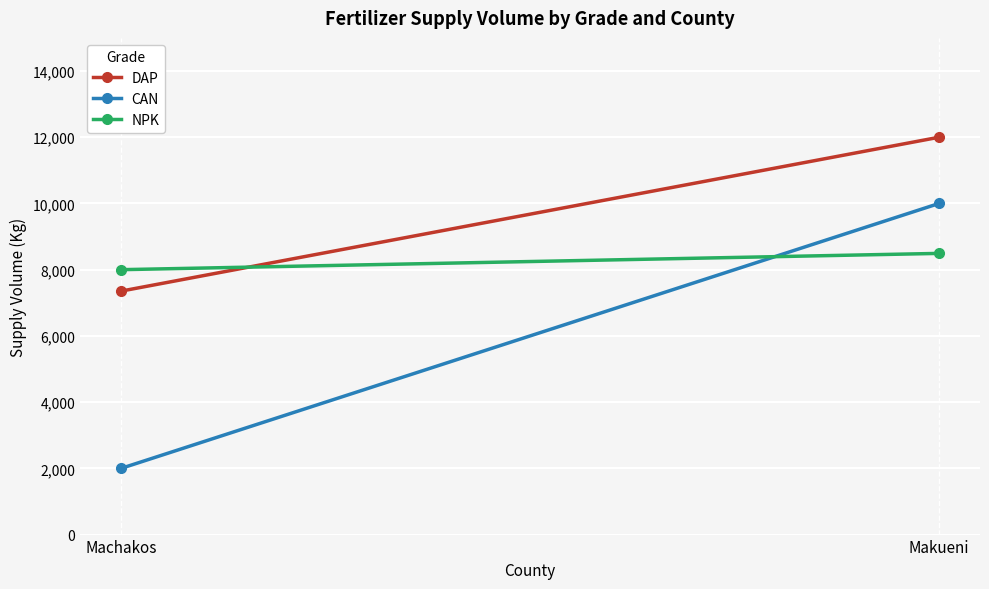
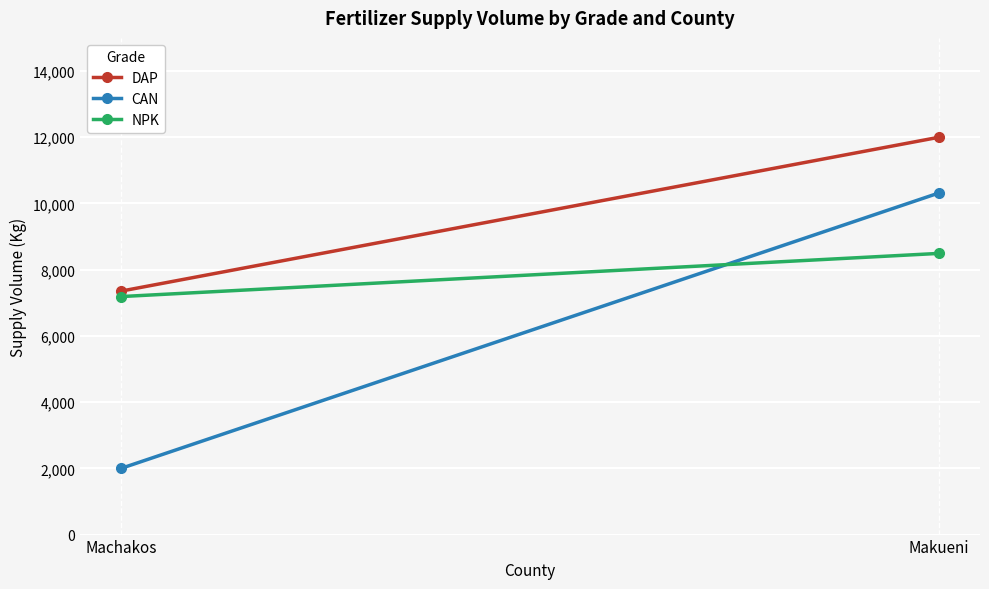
NPK, Machakos: 8,000 -> 7,200
CAN, Makueni: 10,000 -> 10,300
